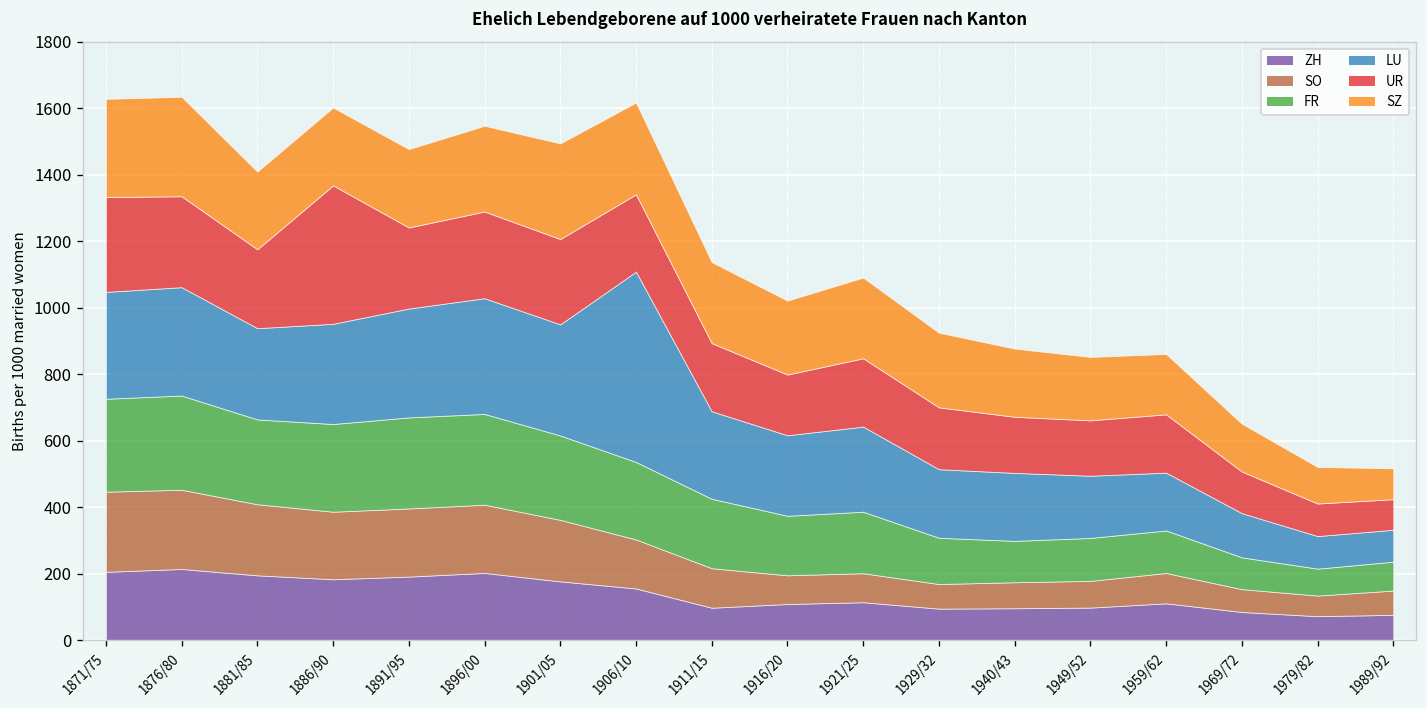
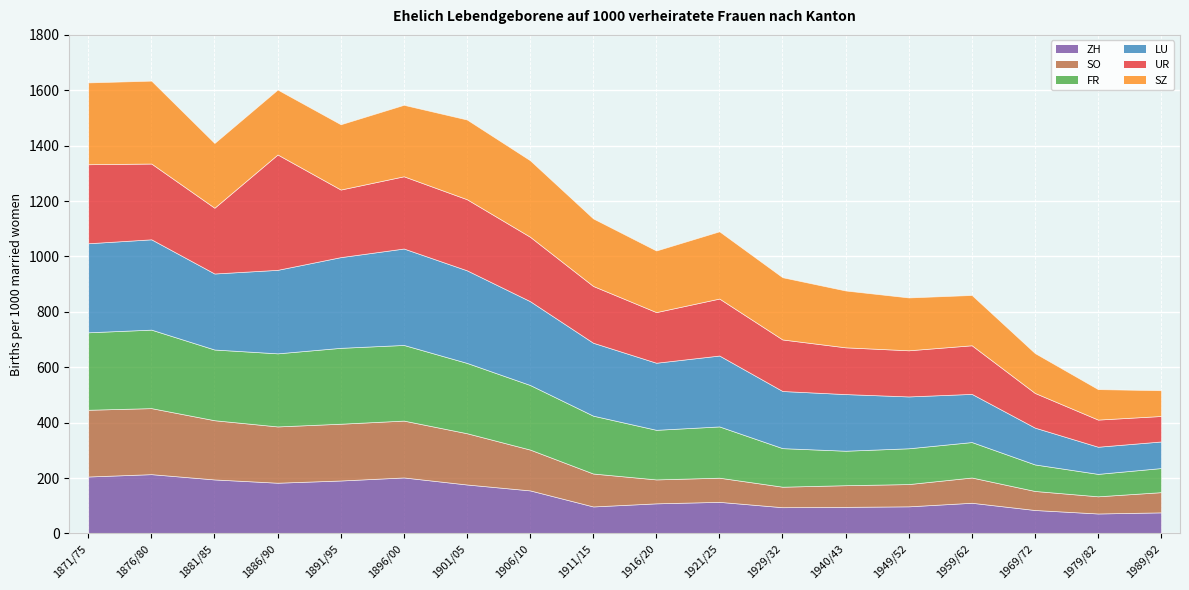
LU, 1906/10: 570 -> 300
